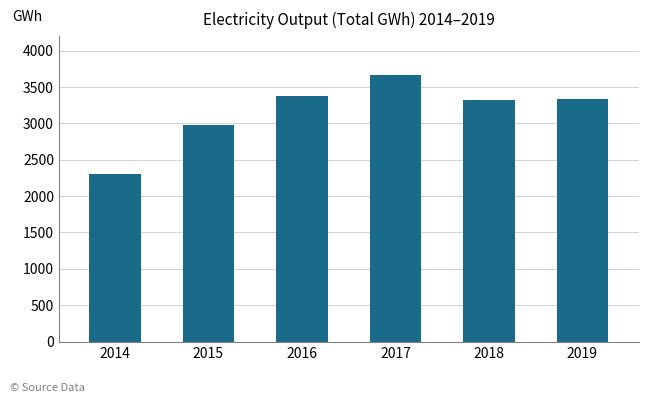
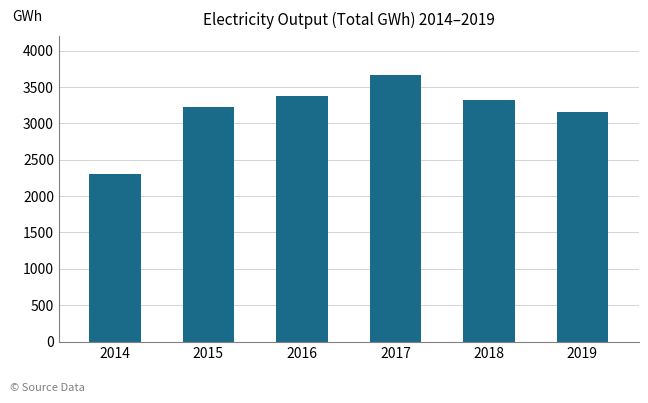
2015: 3000 -> 3200
2019: 3300 -> 3200
